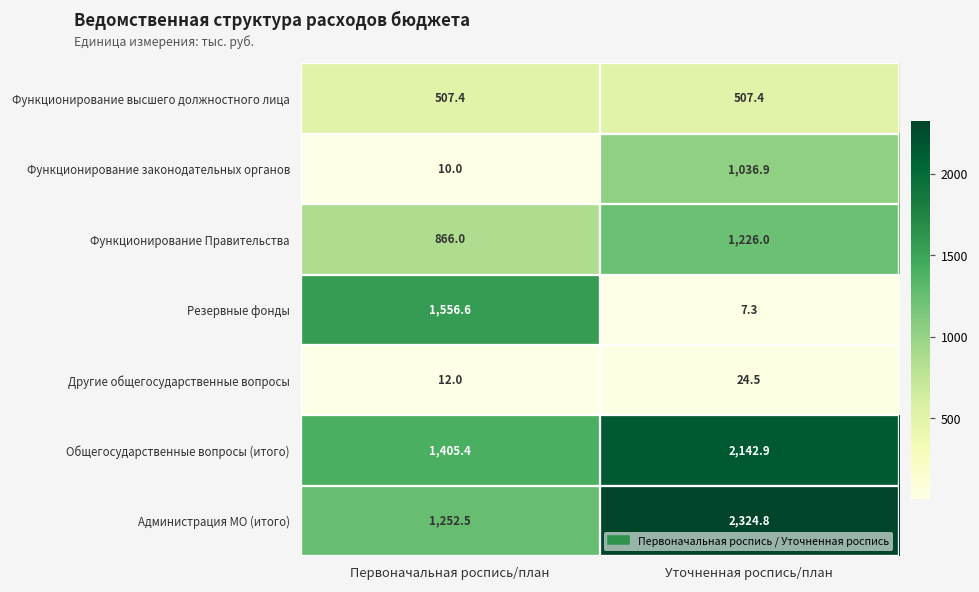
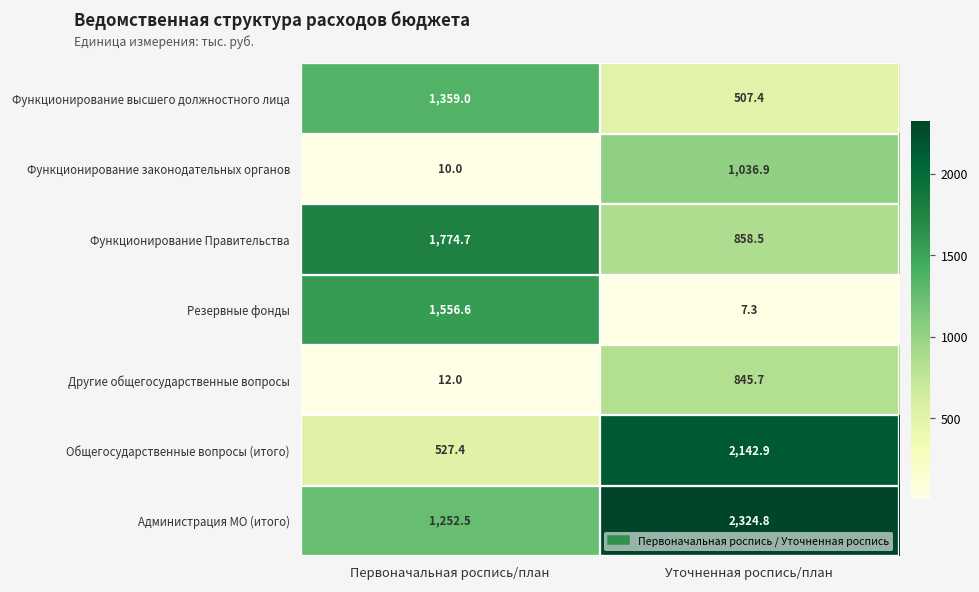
Функционирование высшего должностного лица, Первоначальная роспись/план: 507.4 -> 1,359.0
Функционирование Правительства, Первоначальная роспись/план: 866.0 -> 1,774.7
Функционирование Правительства, Уточненная роспись/план: 1,226.0 -> 858.5
Другие общегосударственные вопросы, Уточненная роспись/план: 24.5 -> 845.7
Общегосударственные вопросы (итого), Первоначальная роспись/план: 1,405.4 -> 527.4
